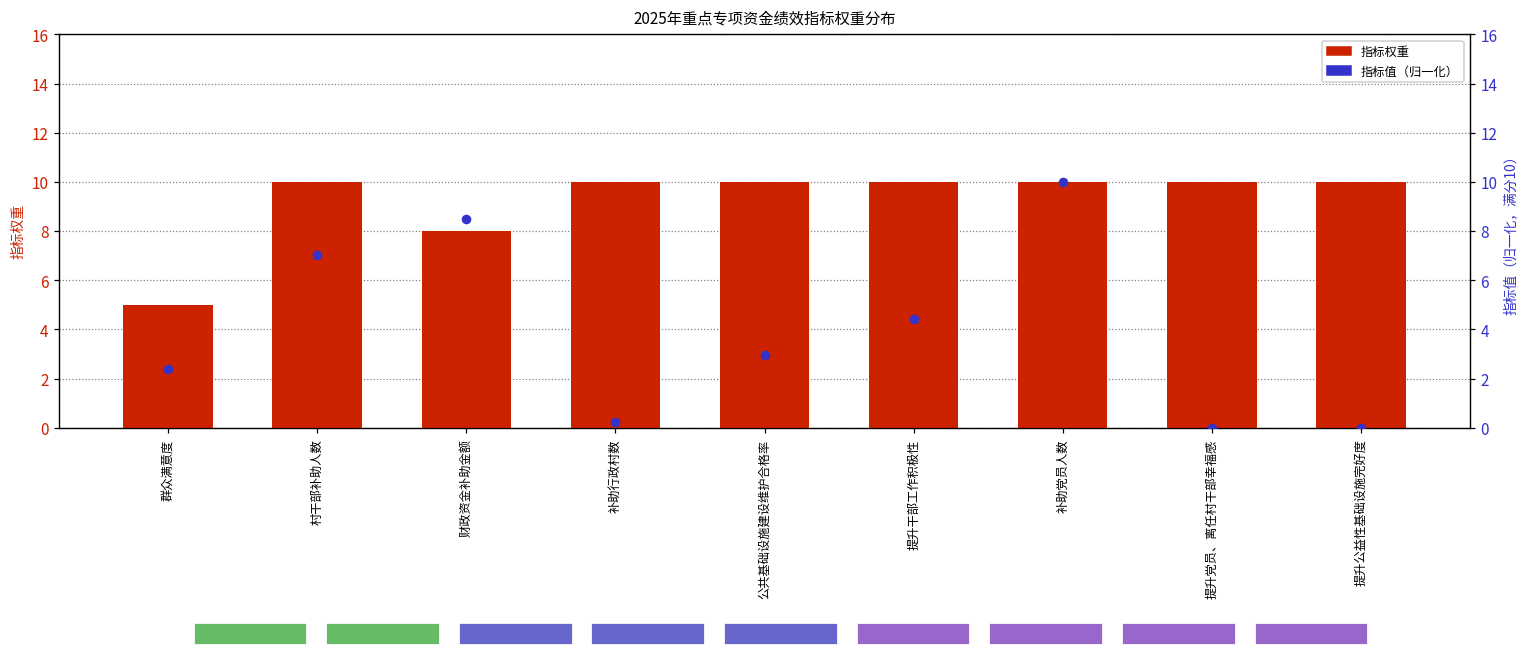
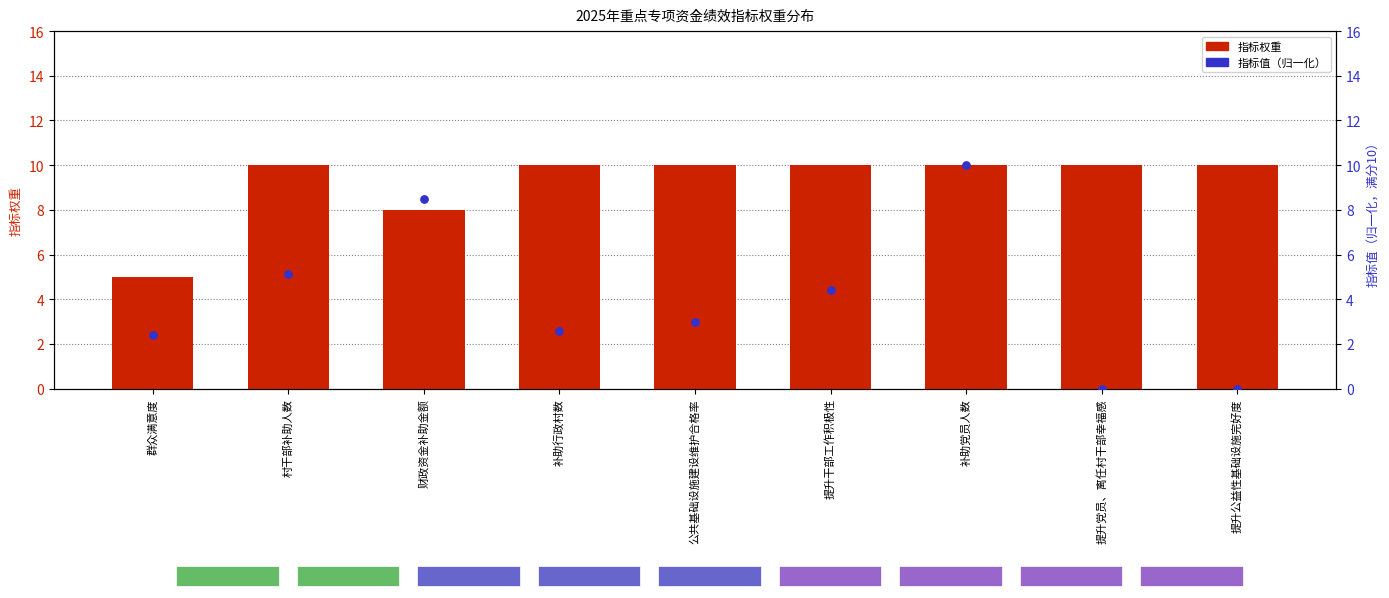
指标值（归一化）, 村干部补助人数: 7.0 -> 5.1
指标值（归一化）, 补助行政村数: 0.2 -> 2.6
